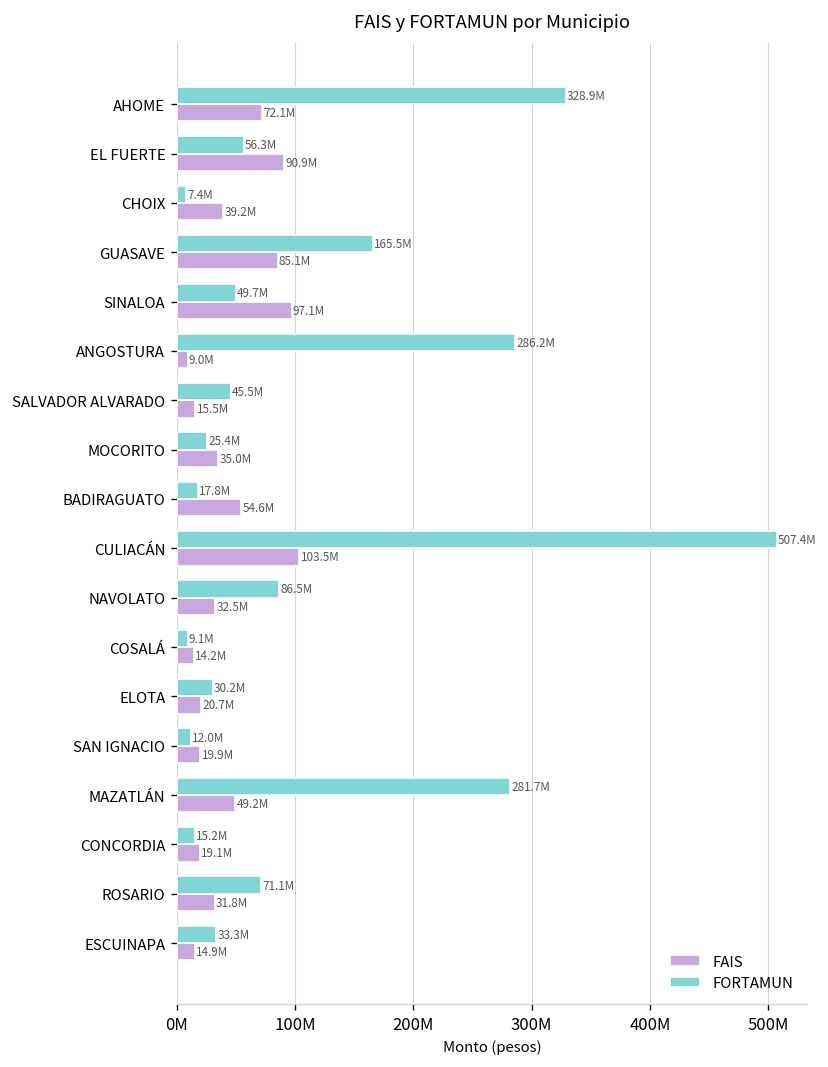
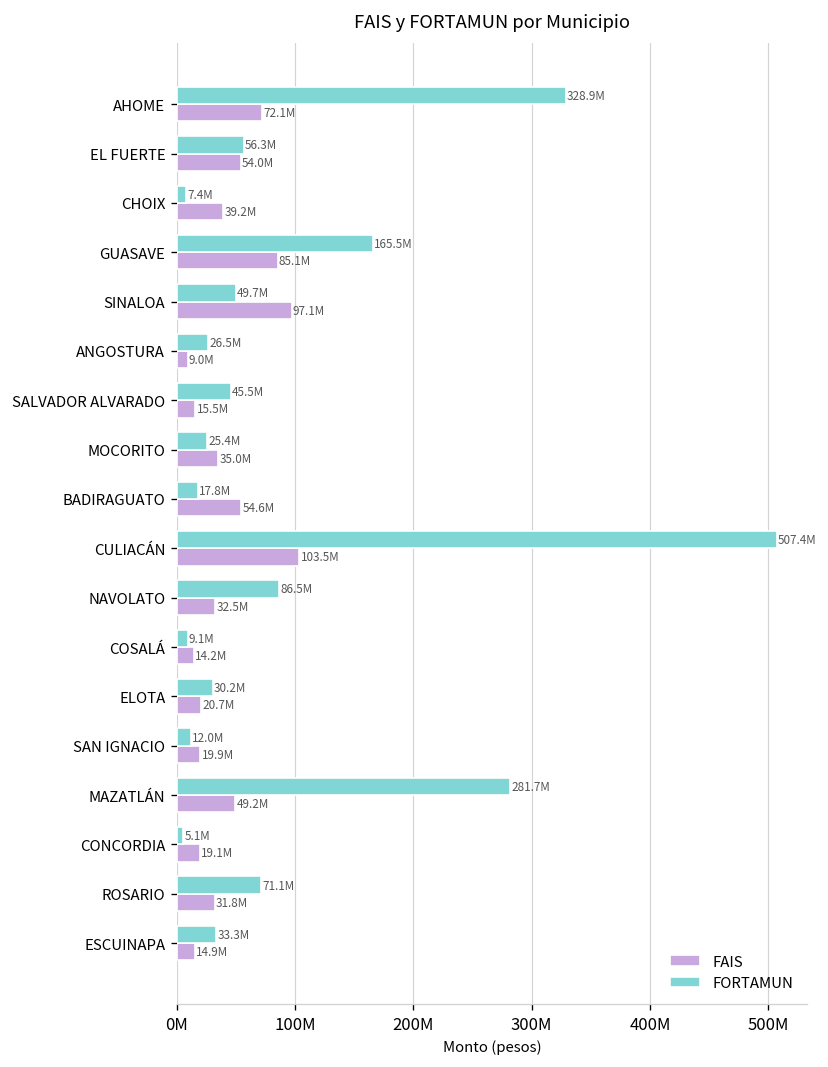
FAIS, EL FUERTE: 90.9M -> 54.0M
FORTAMUN, ANGOSTURA: 286.2M -> 26.5M
FORTAMUN, CONCORDIA: 15.2M -> 5.1M
